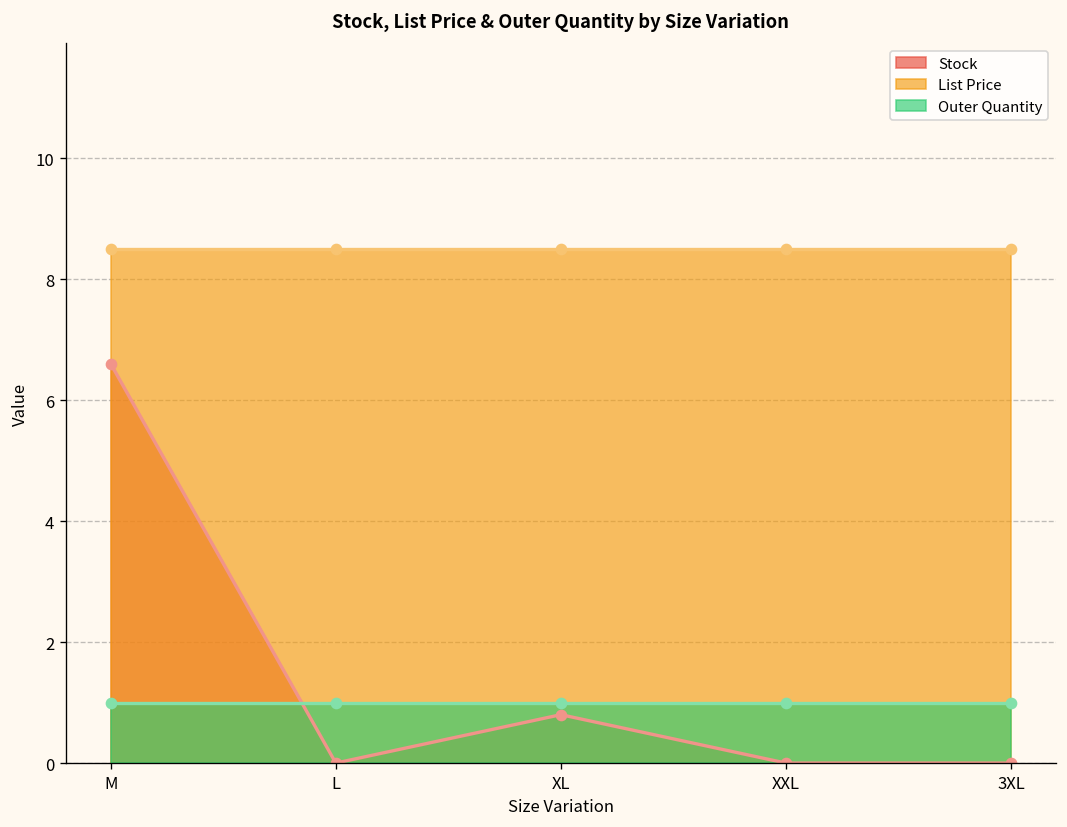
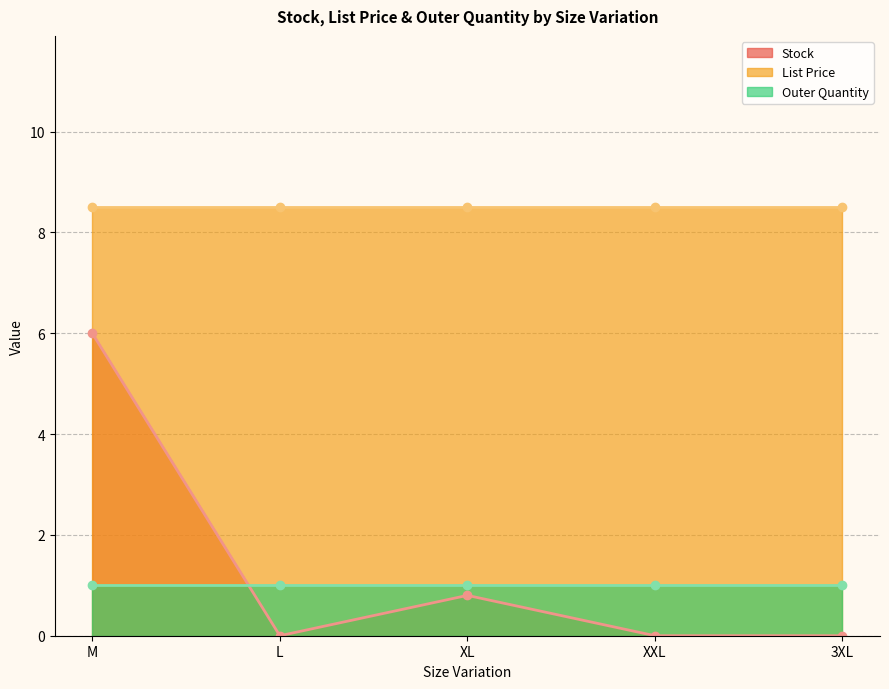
Stock, M: 6.6 -> 6.0
